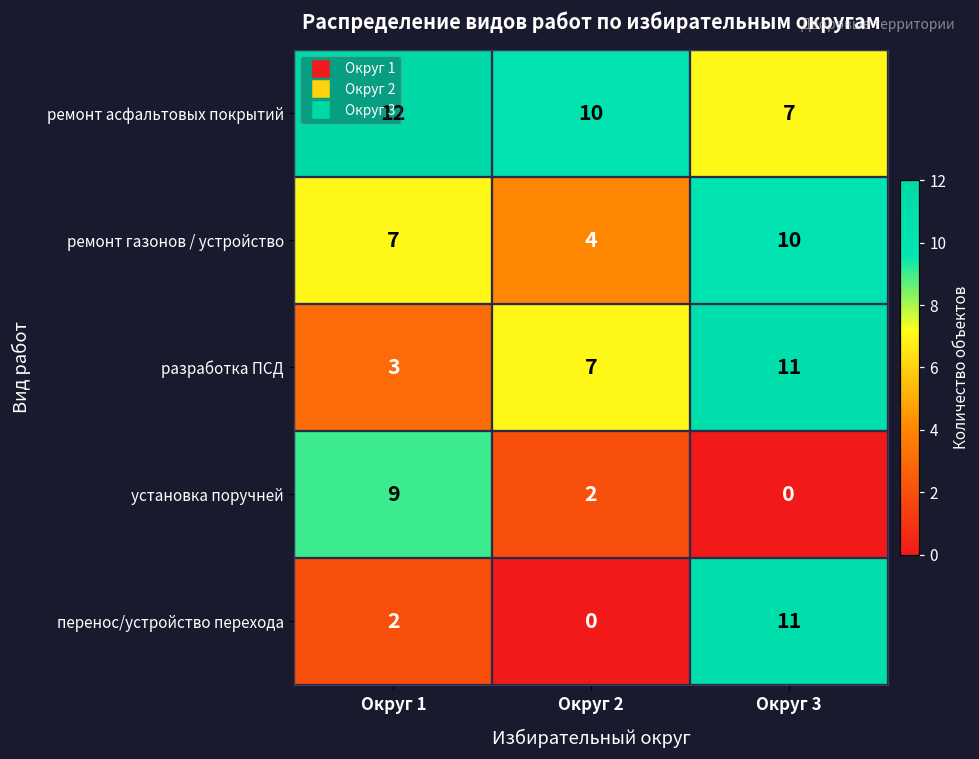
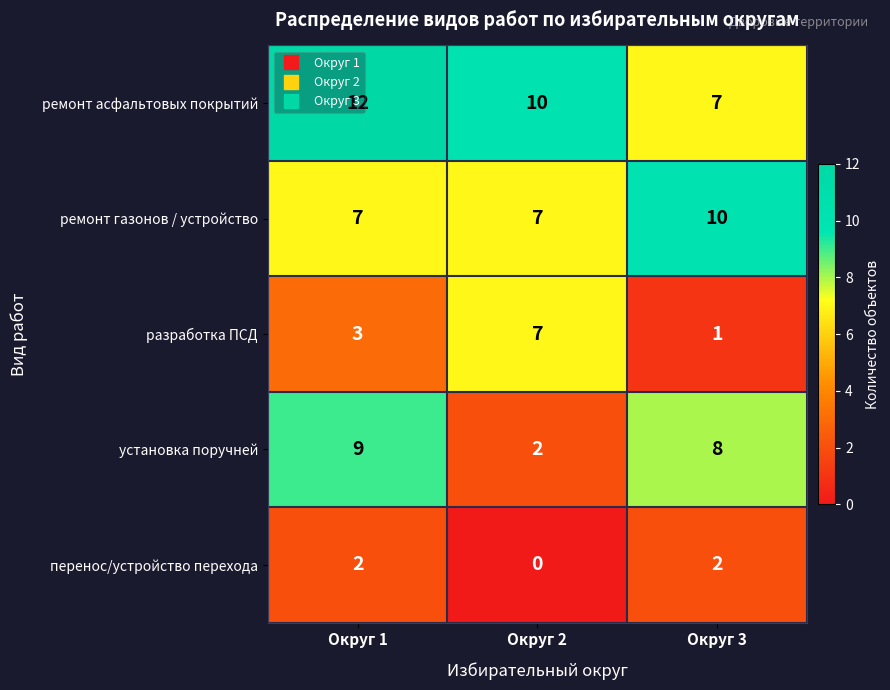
ремонт газонов / устройство, Округ 2: 4 -> 7
разработка ПСД, Округ 3: 11 -> 1
установка поручней, Округ 3: 0 -> 8
перенос/устройство перехода, Округ 3: 11 -> 2
